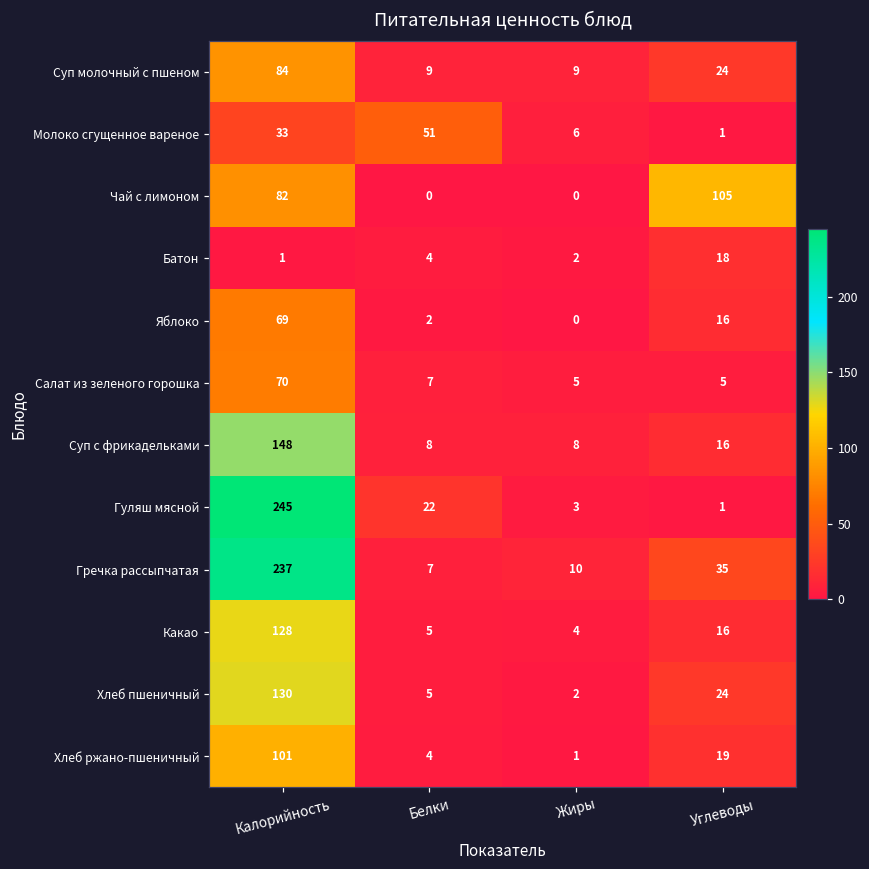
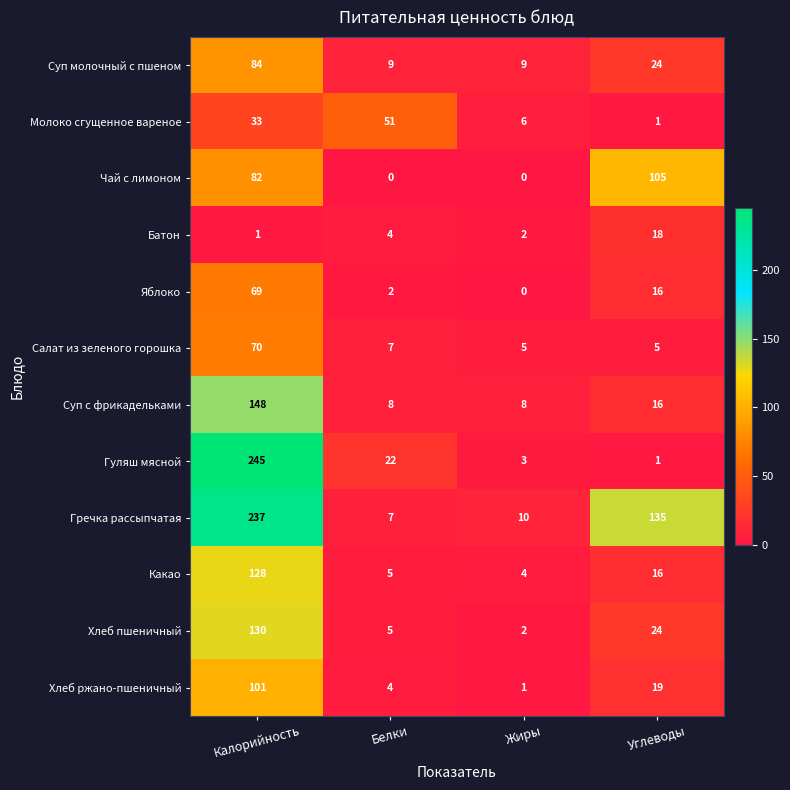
Гречка рассыпчатая, Углеводы: 35 -> 135
